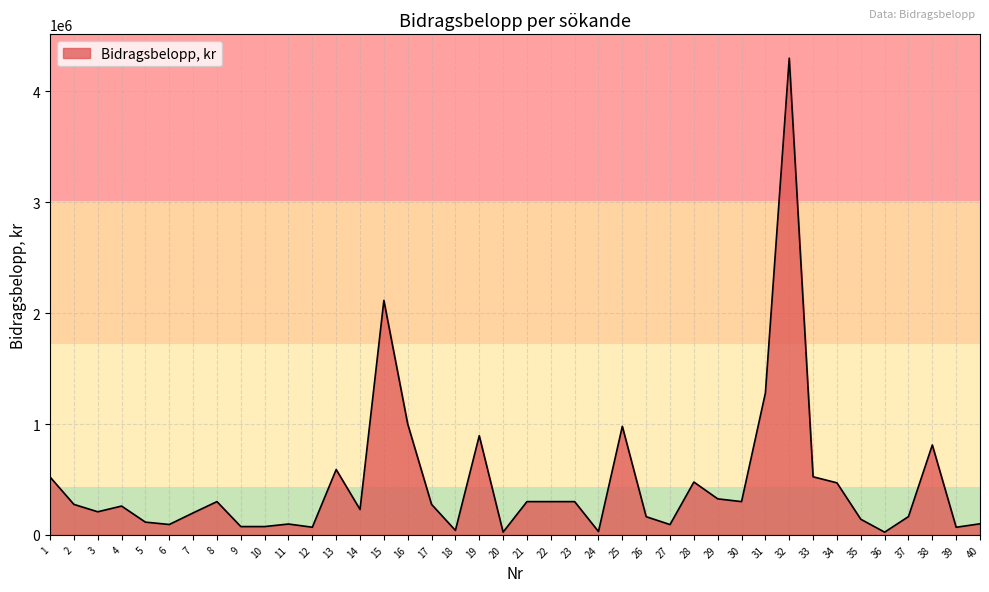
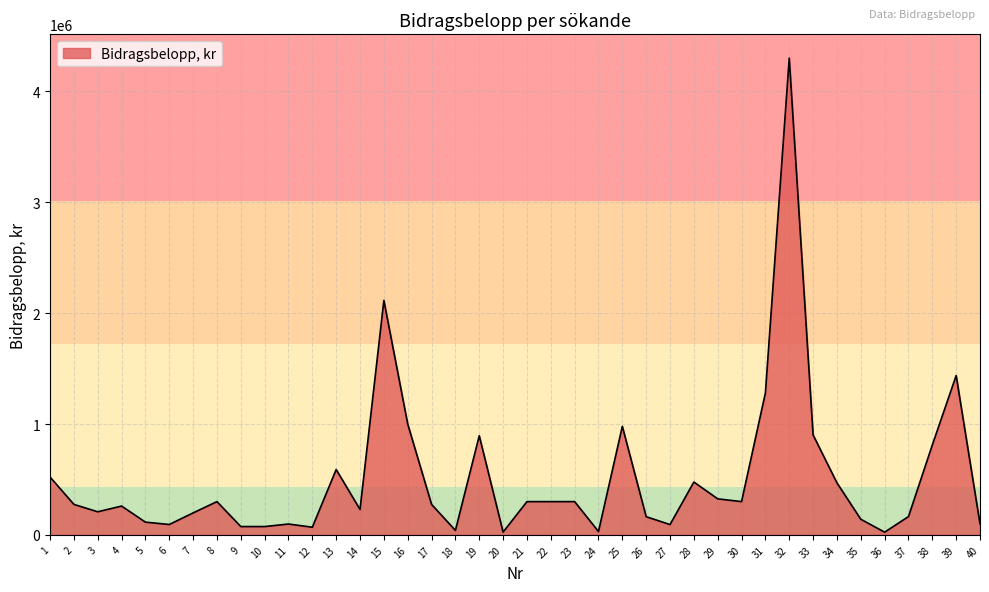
33: 520000 -> 900000
39: 70000 -> 1440000
